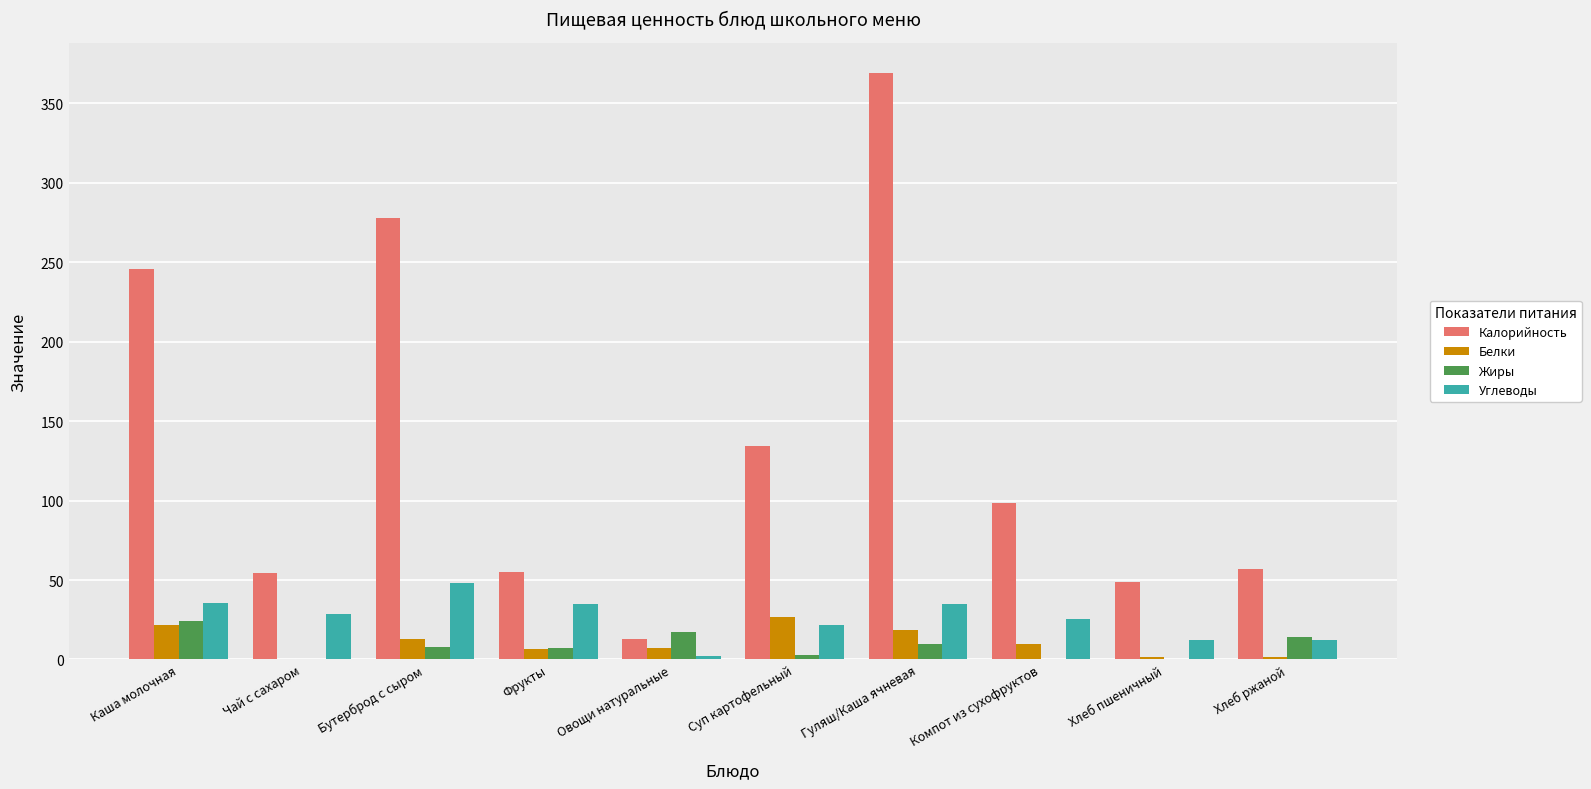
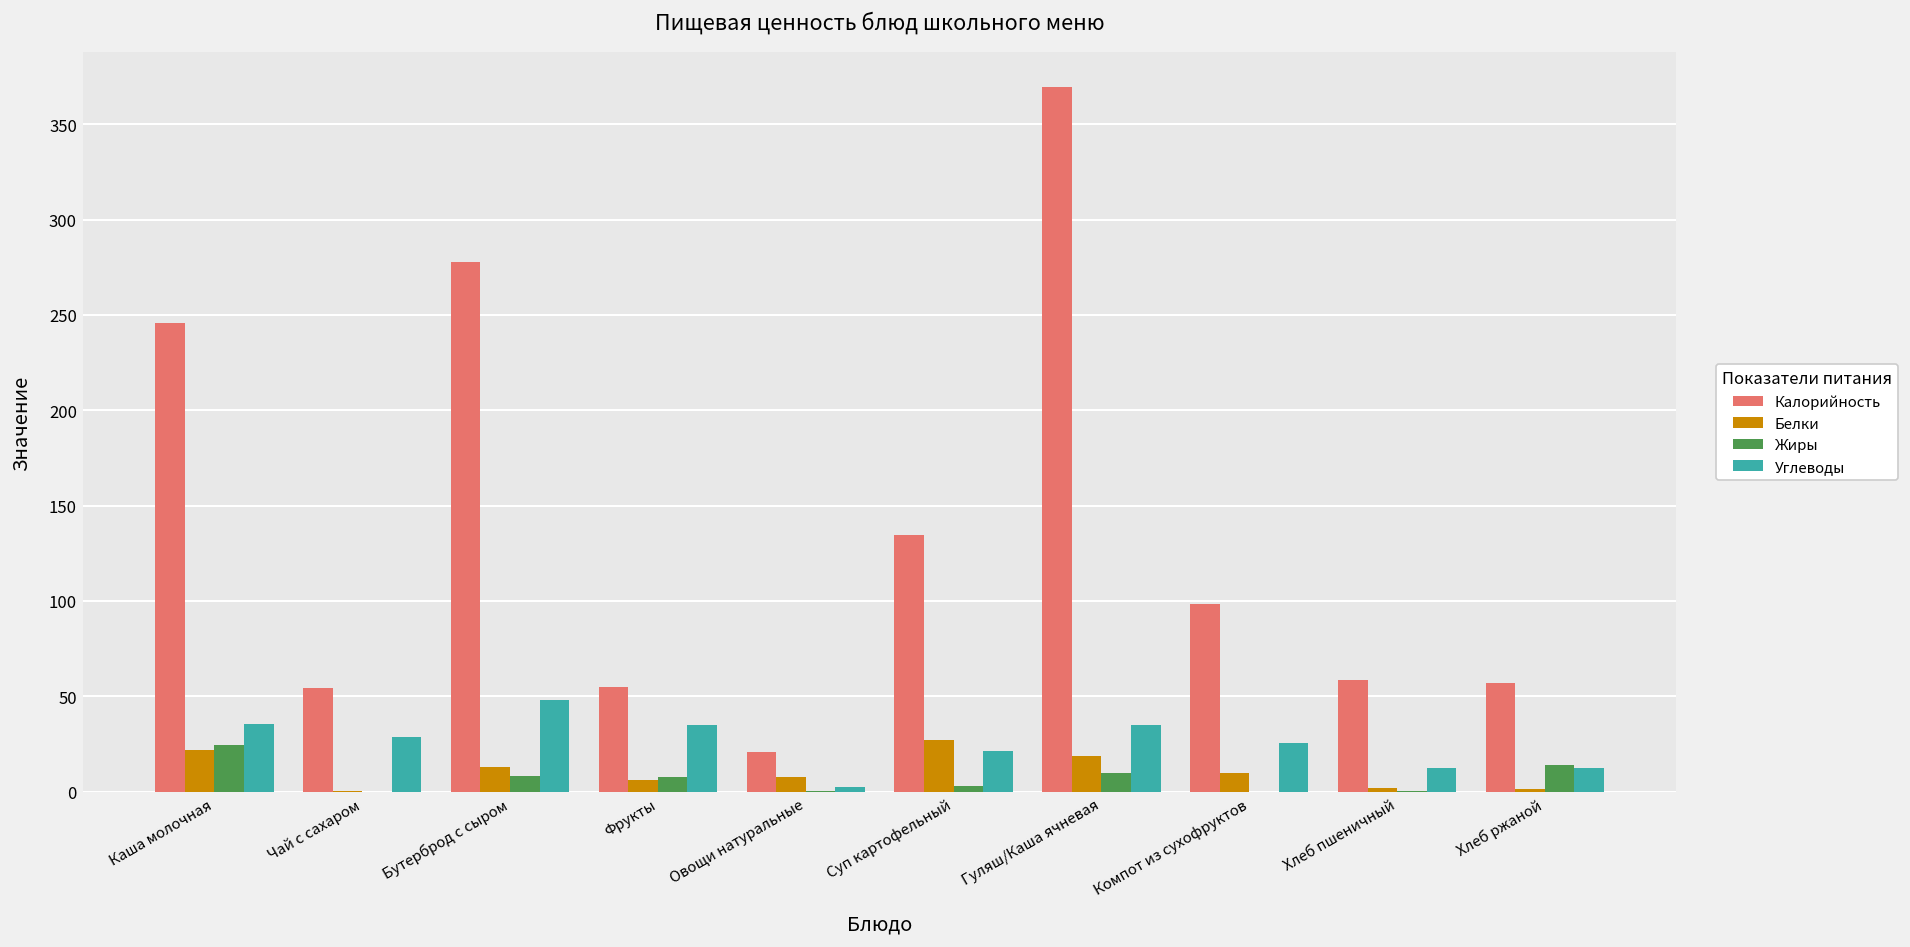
Калорийность, Овощи натуральные: 13 -> 21
Жиры, Овощи натуральные: 17 -> 0
Калорийность, Хлеб пшеничный: 49 -> 59
